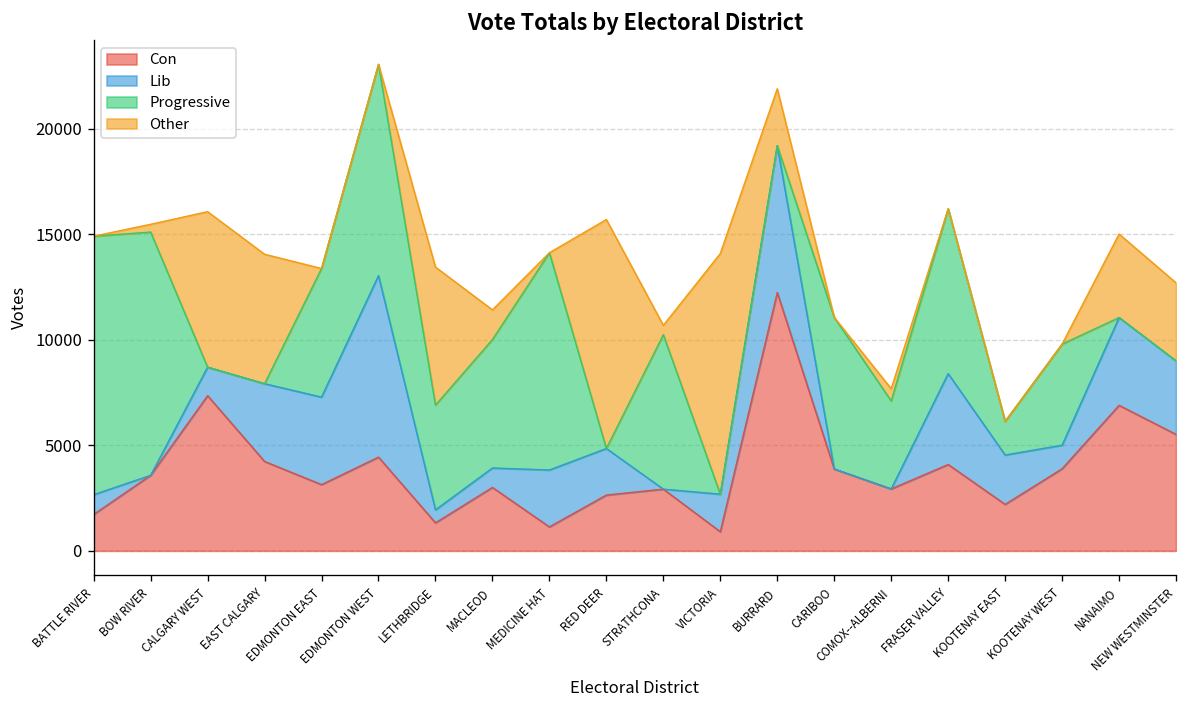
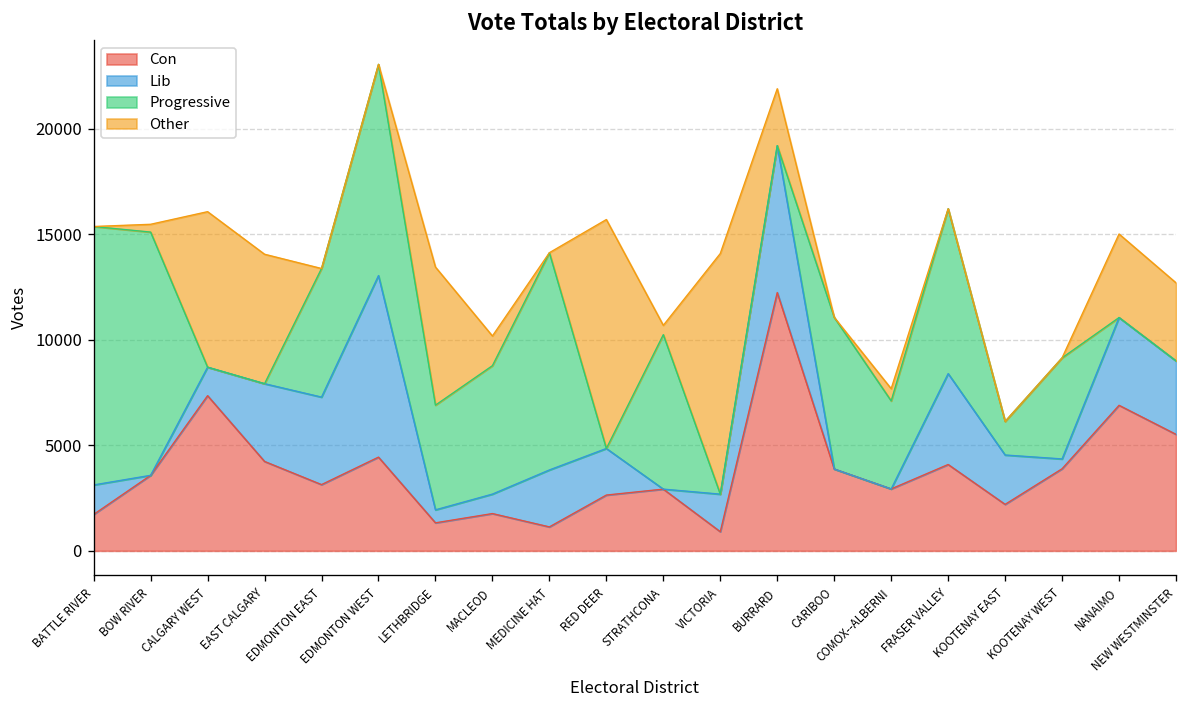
Lib, BATTLE RIVER: 900 -> 1400
Con, MACLEOD: 3000 -> 1800
Lib, KOOTENAY WEST: 1100 -> 500
